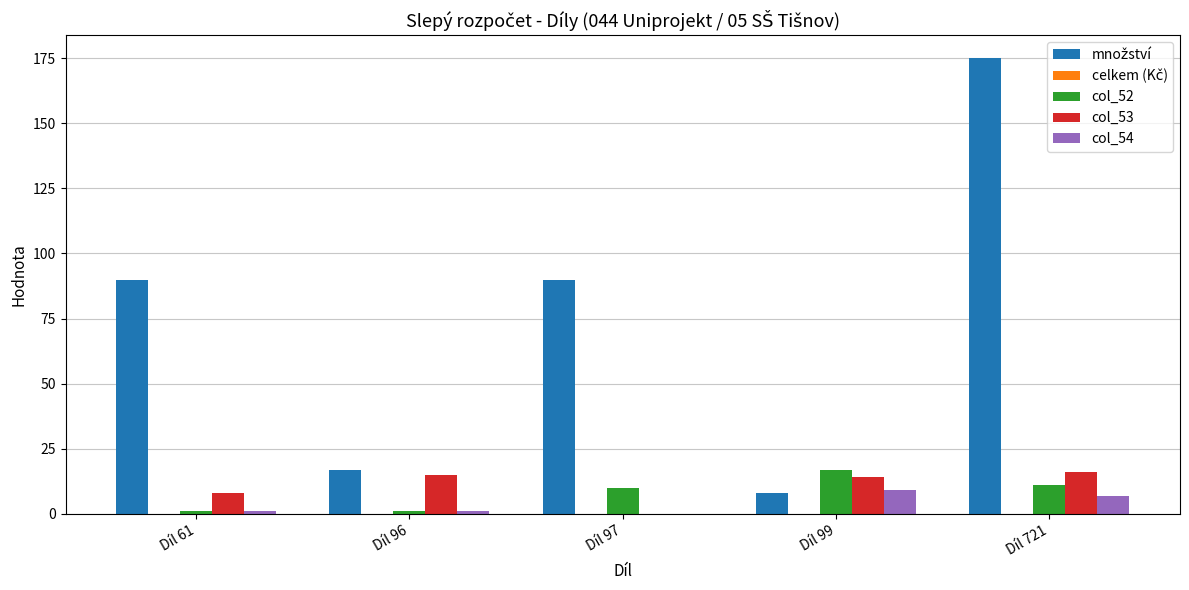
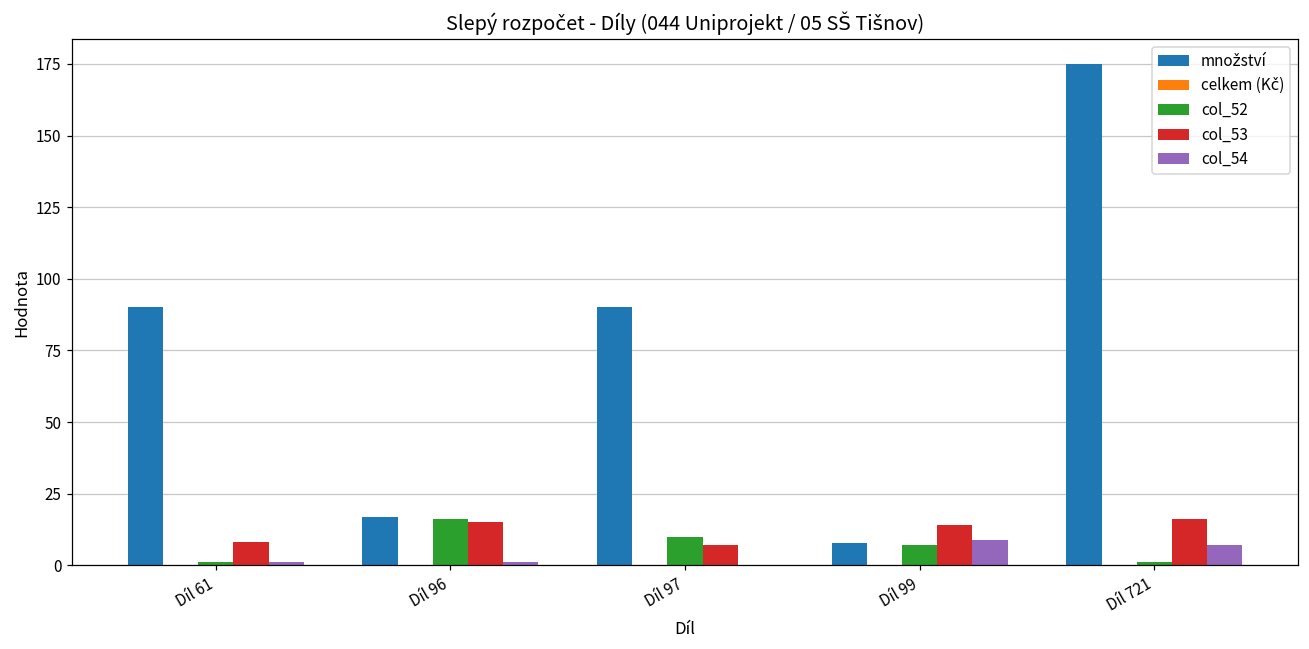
col_52, Díl 96: 1 -> 16
col_53, Díl 97: 0 -> 7
col_52, Díl 99: 17 -> 7
col_52, Díl 721: 11 -> 1
